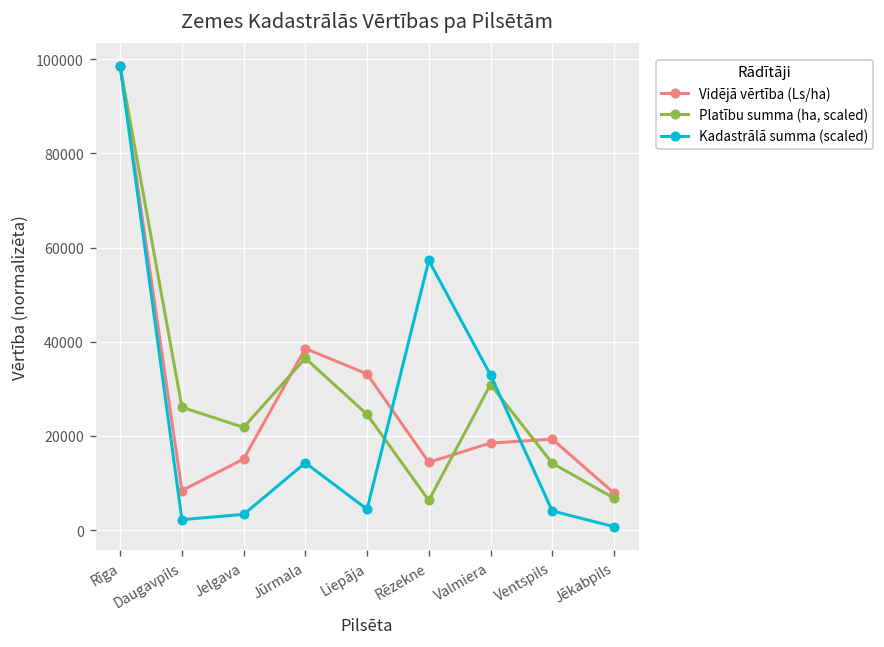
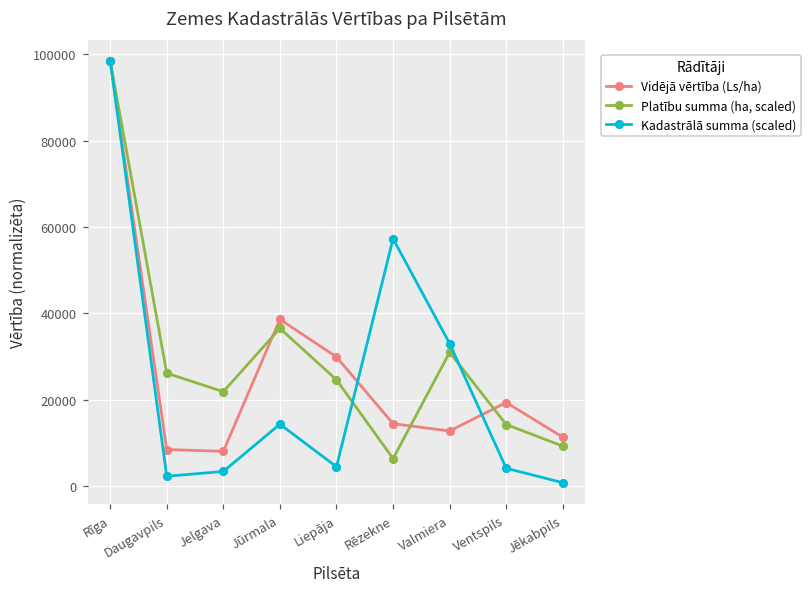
Vidējā vērtība (Ls/ha), Jelgava: 15000 -> 8000
Vidējā vērtība (Ls/ha), Liepāja: 33000 -> 30000
Vidējā vērtība (Ls/ha), Valmiera: 18000 -> 13000
Vidējā vērtība (Ls/ha), Jēkabpils: 8000 -> 11000
Platību summa (ha, scaled), Jēkabpils: 7000 -> 9000
